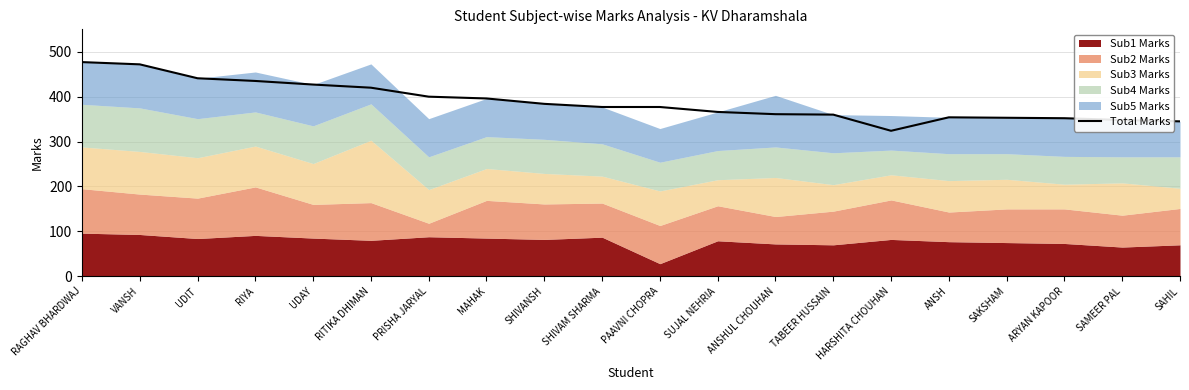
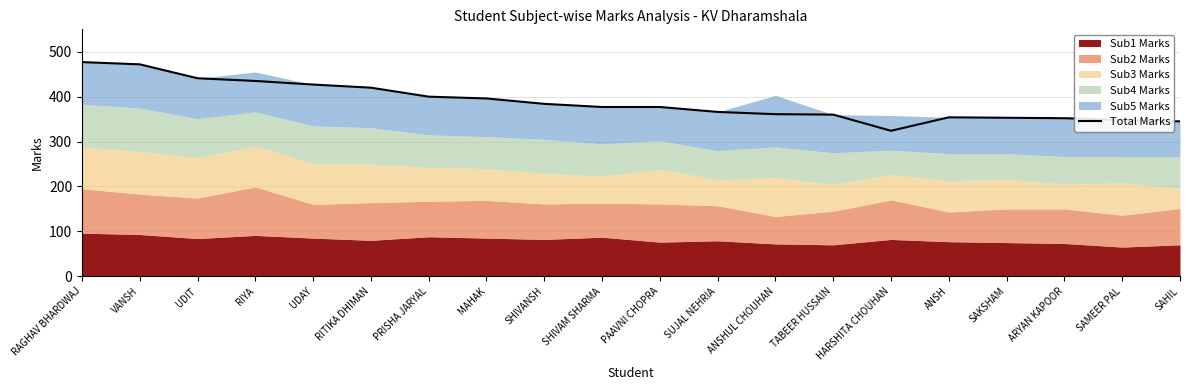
Sub3 Marks, RITIKA DHIMAN: 140 -> 90
Sub2 Marks, PRISHA JARYAL: 30 -> 80
Sub1 Marks, PAAVNI CHOPRA: 30 -> 80
